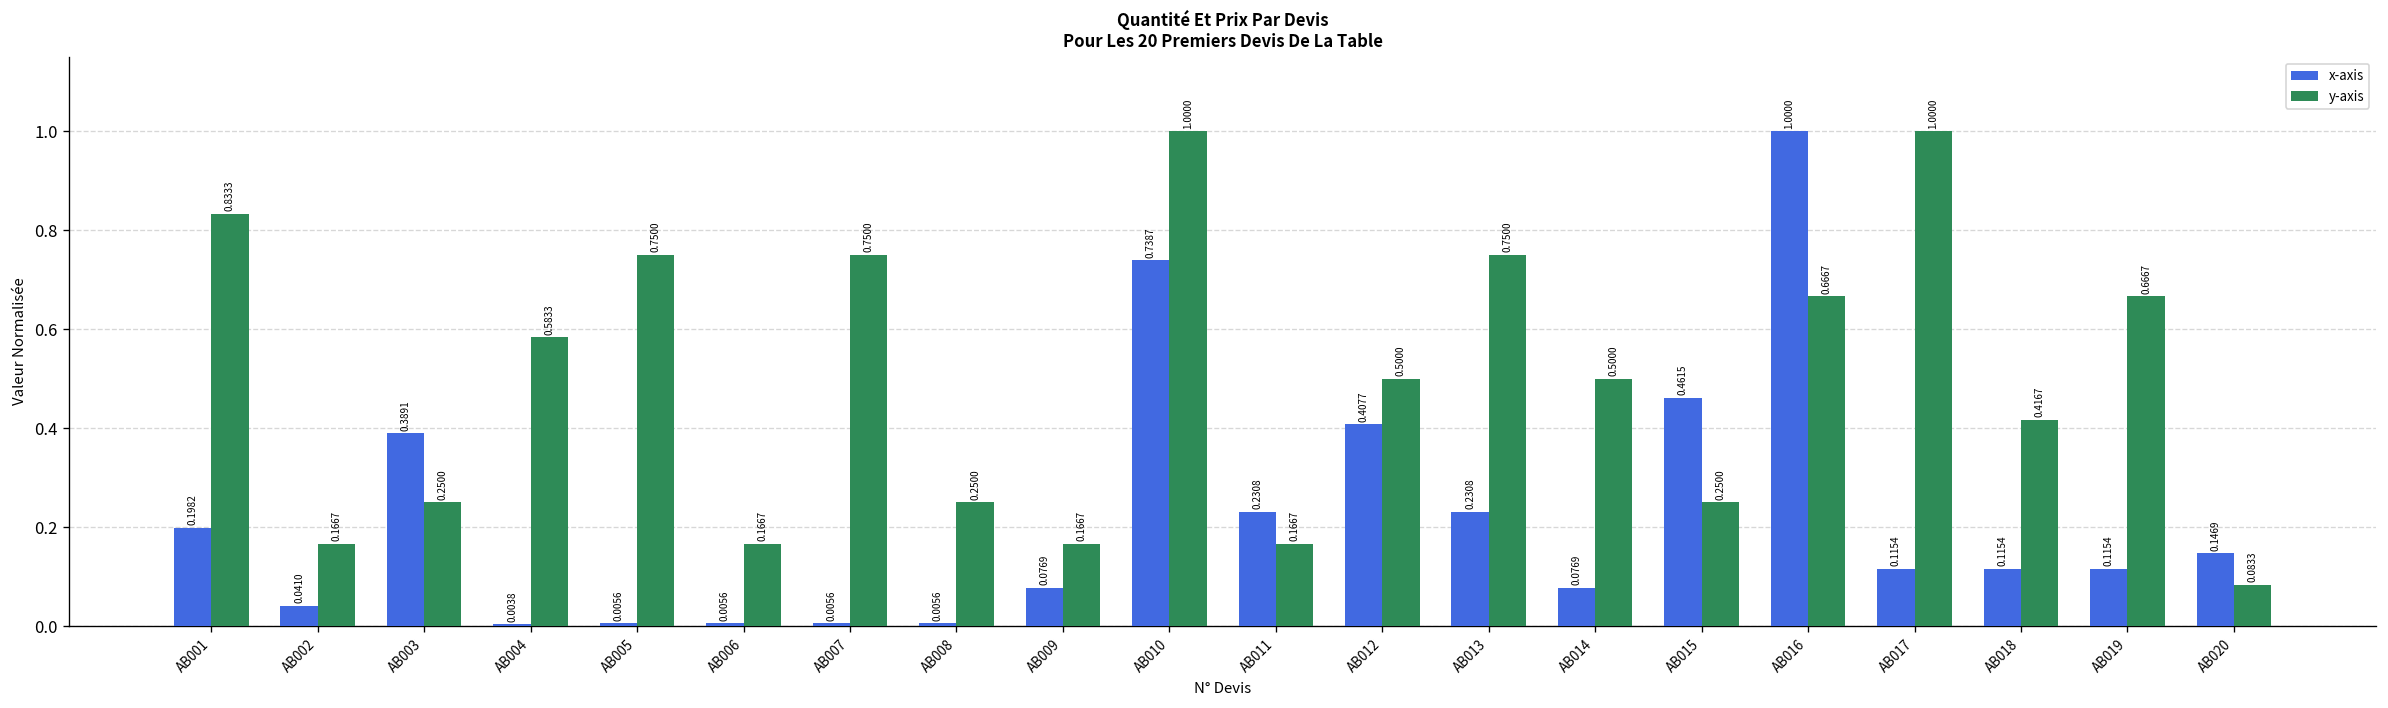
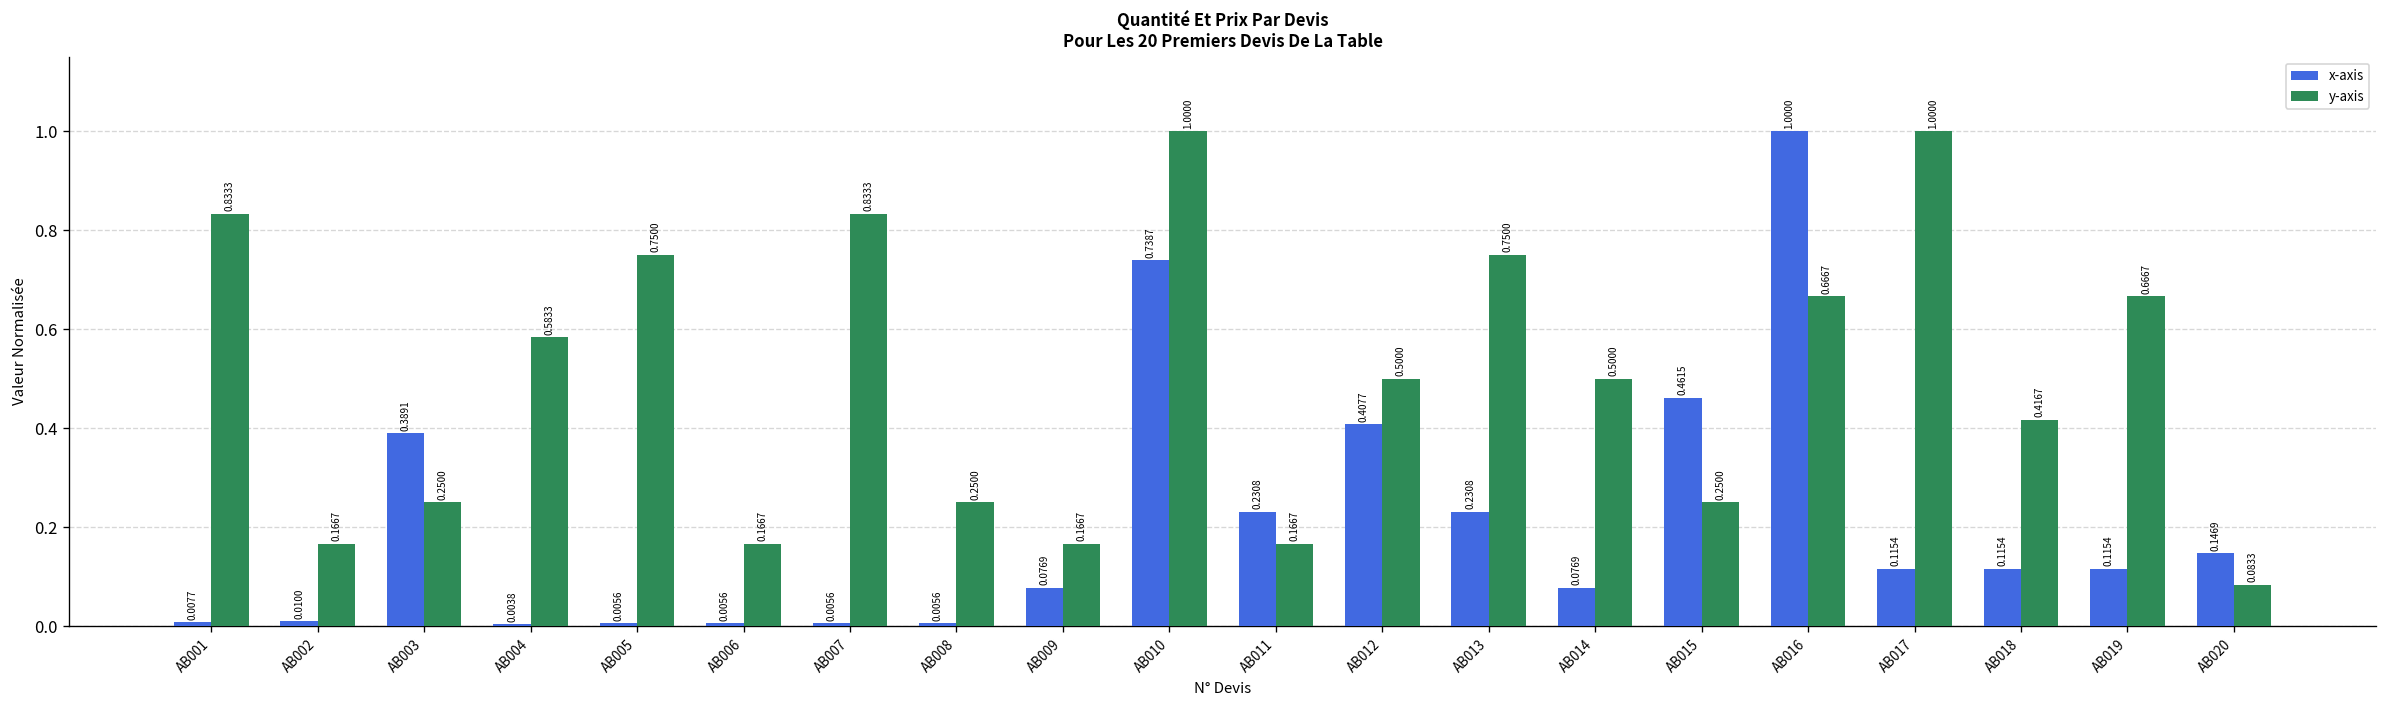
x-axis, AB001: 0.1982 -> 0.0077
x-axis, AB002: 0.0410 -> 0.0100
y-axis, AB007: 0.7500 -> 0.8333
